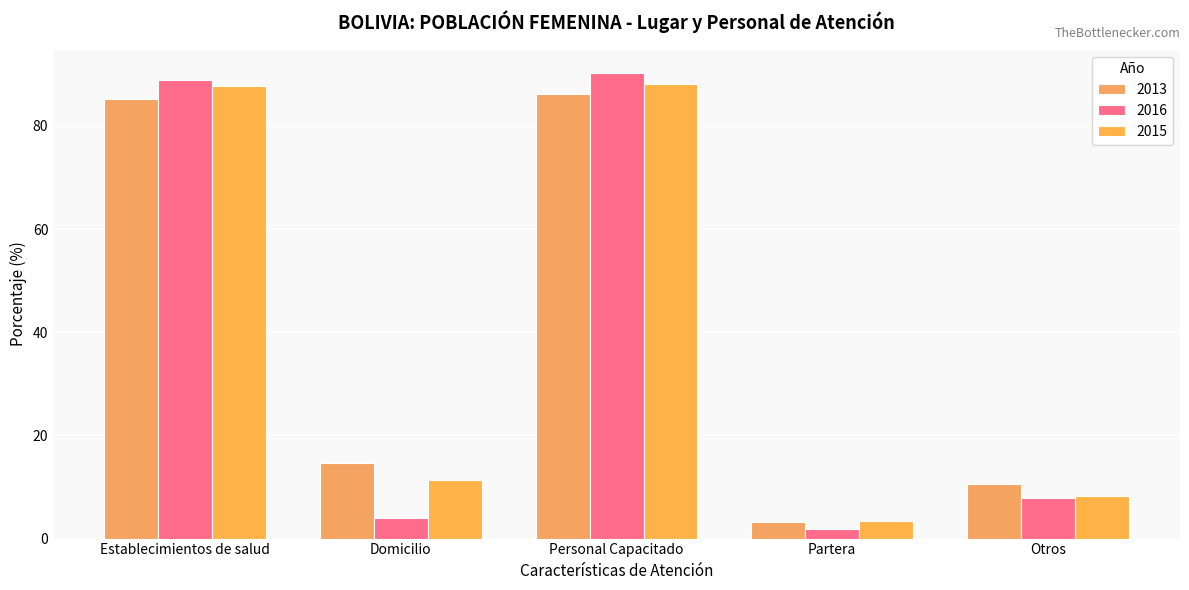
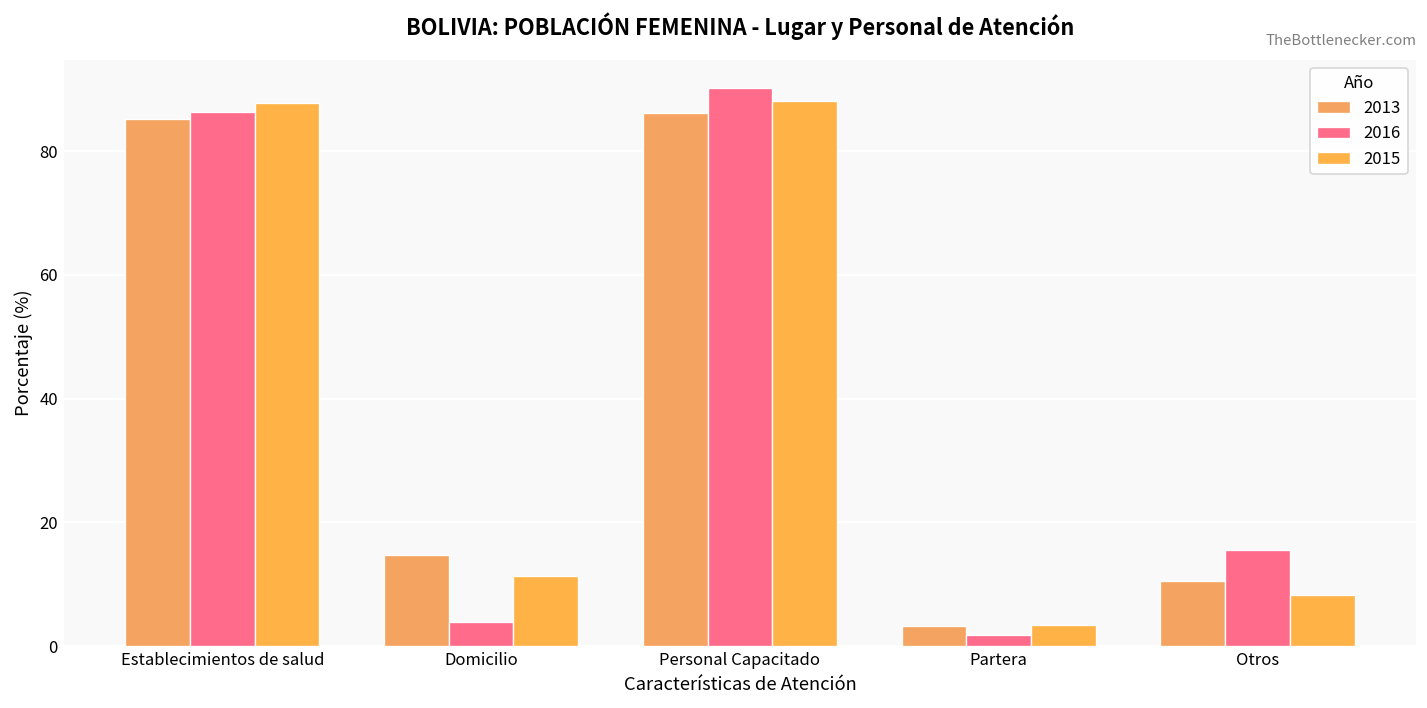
2016, Establecimientos de salud: 89 -> 86
2016, Otros: 8 -> 16
